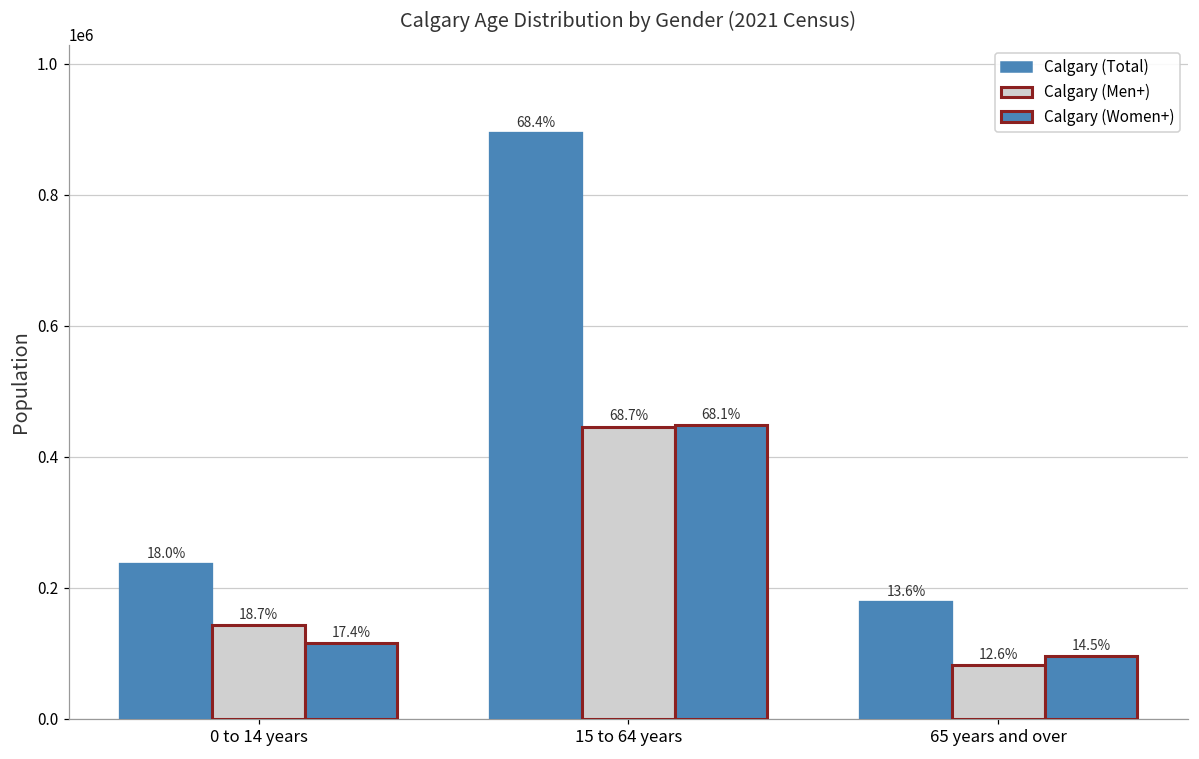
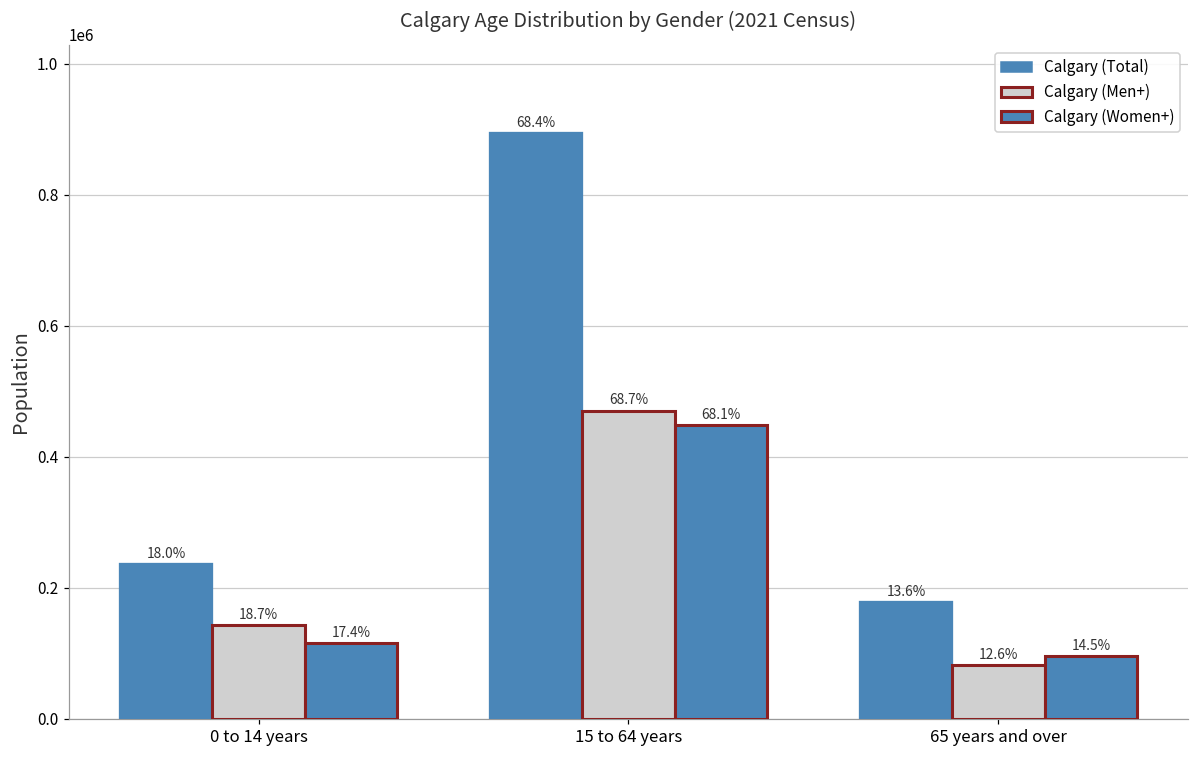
Calgary (Men+), 15 to 64 years: 450000 -> 470000
